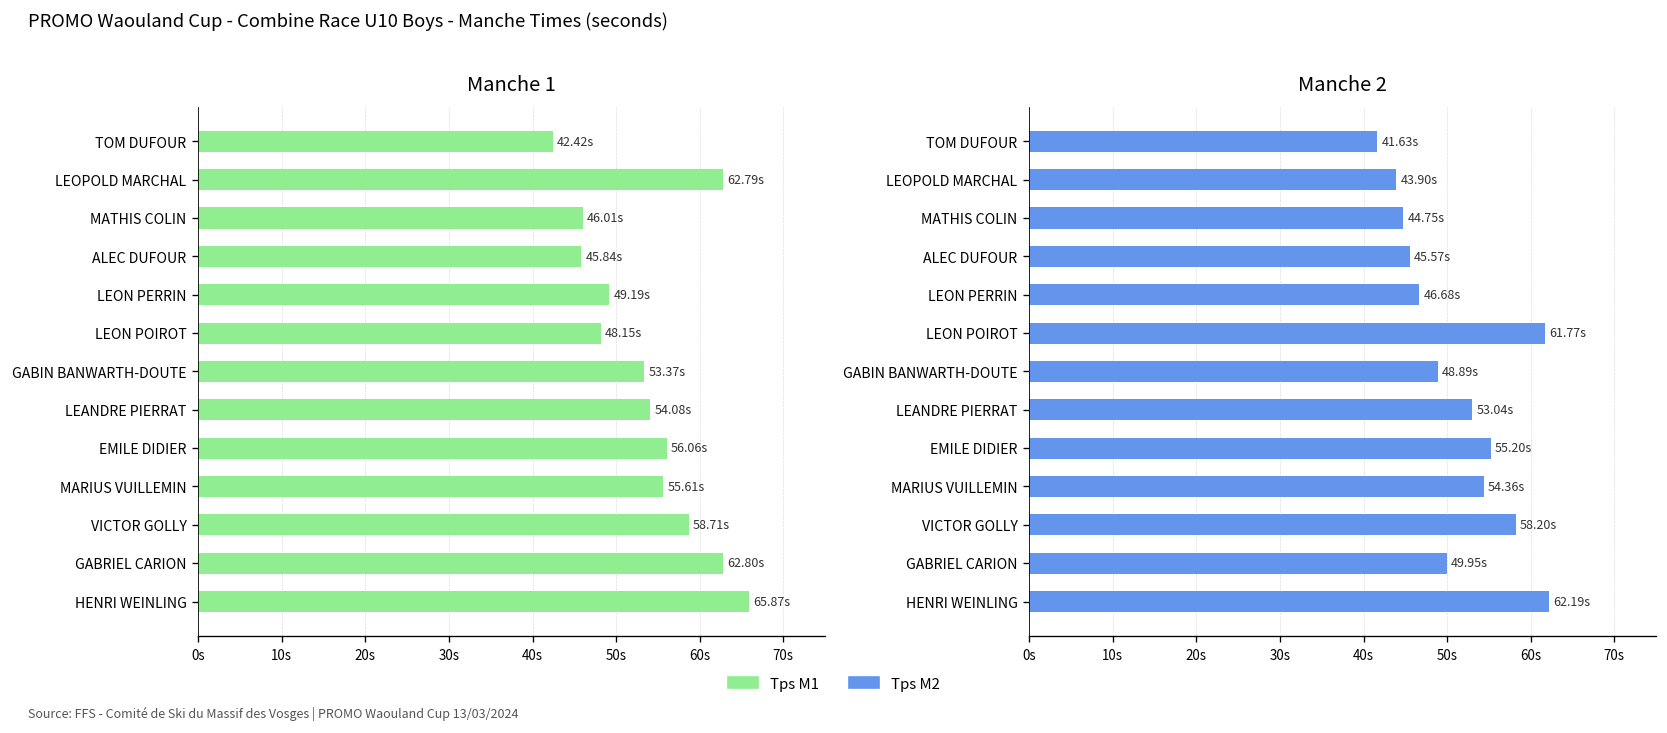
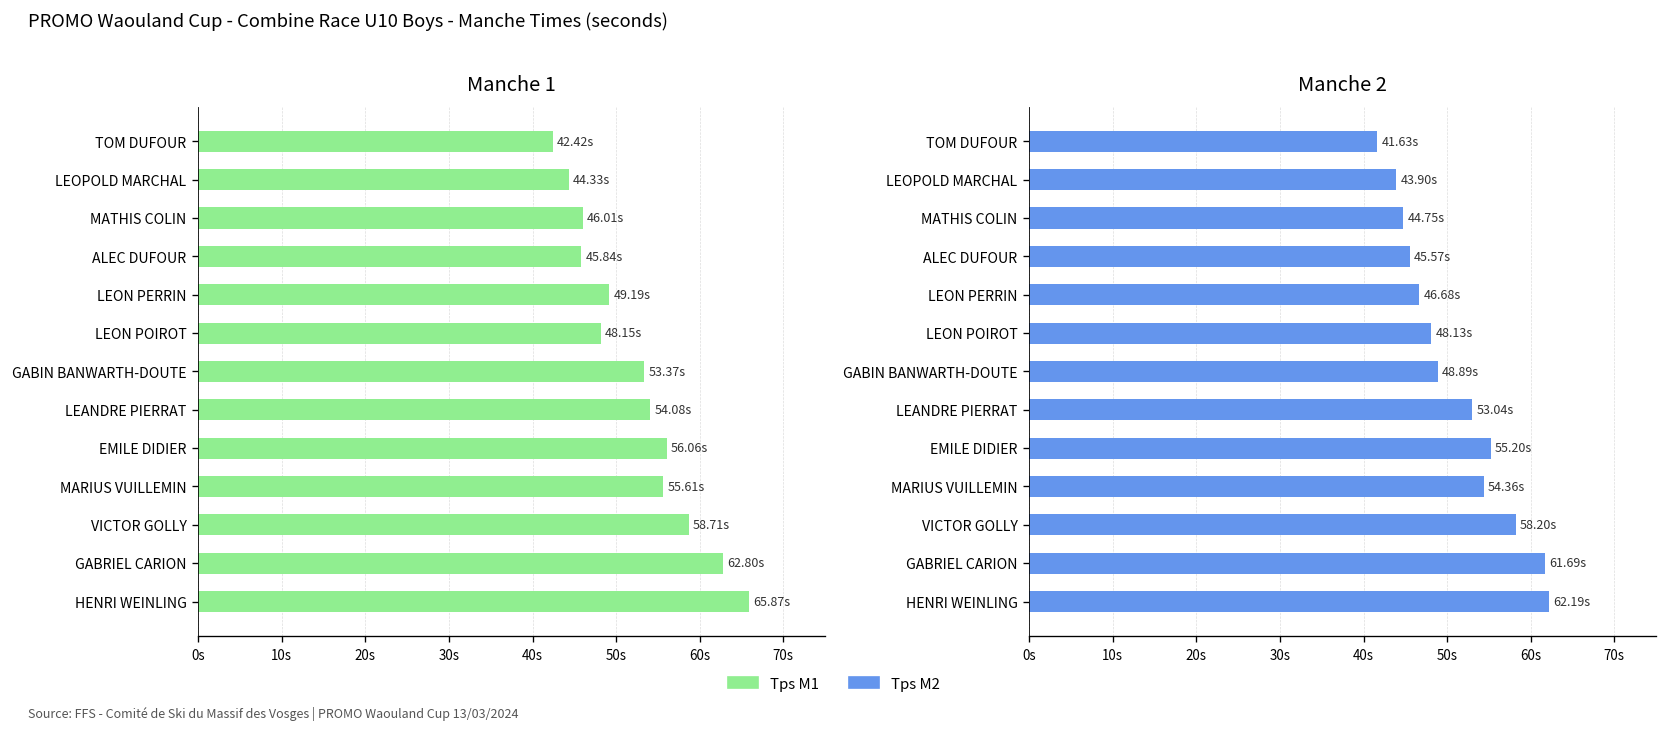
Manche 1, LEOPOLD MARCHAL: 62.79s -> 44.33s
Manche 2, LEON POIROT: 61.77s -> 48.13s
Manche 2, GABRIEL CARION: 49.95s -> 61.69s
